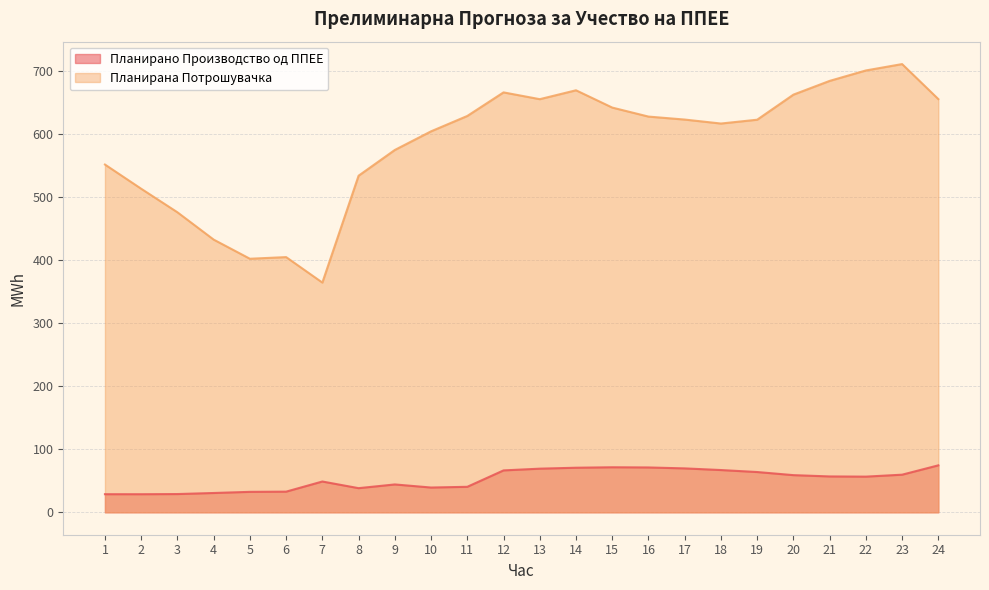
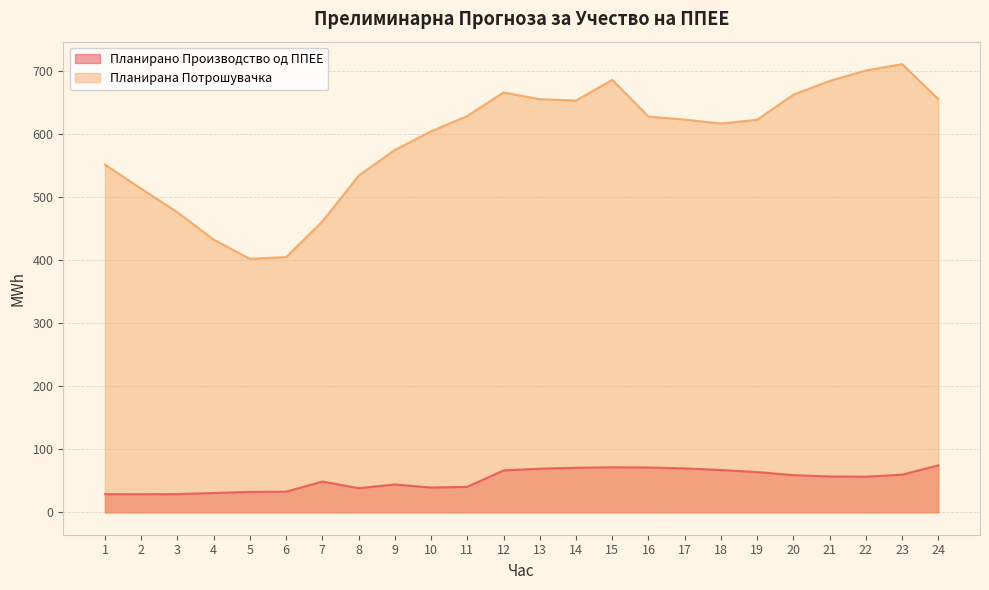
Планирана Потрошувачка, 7: 360 -> 460
Планирана Потрошувачка, 14: 670 -> 650
Планирана Потрошувачка, 15: 640 -> 690
